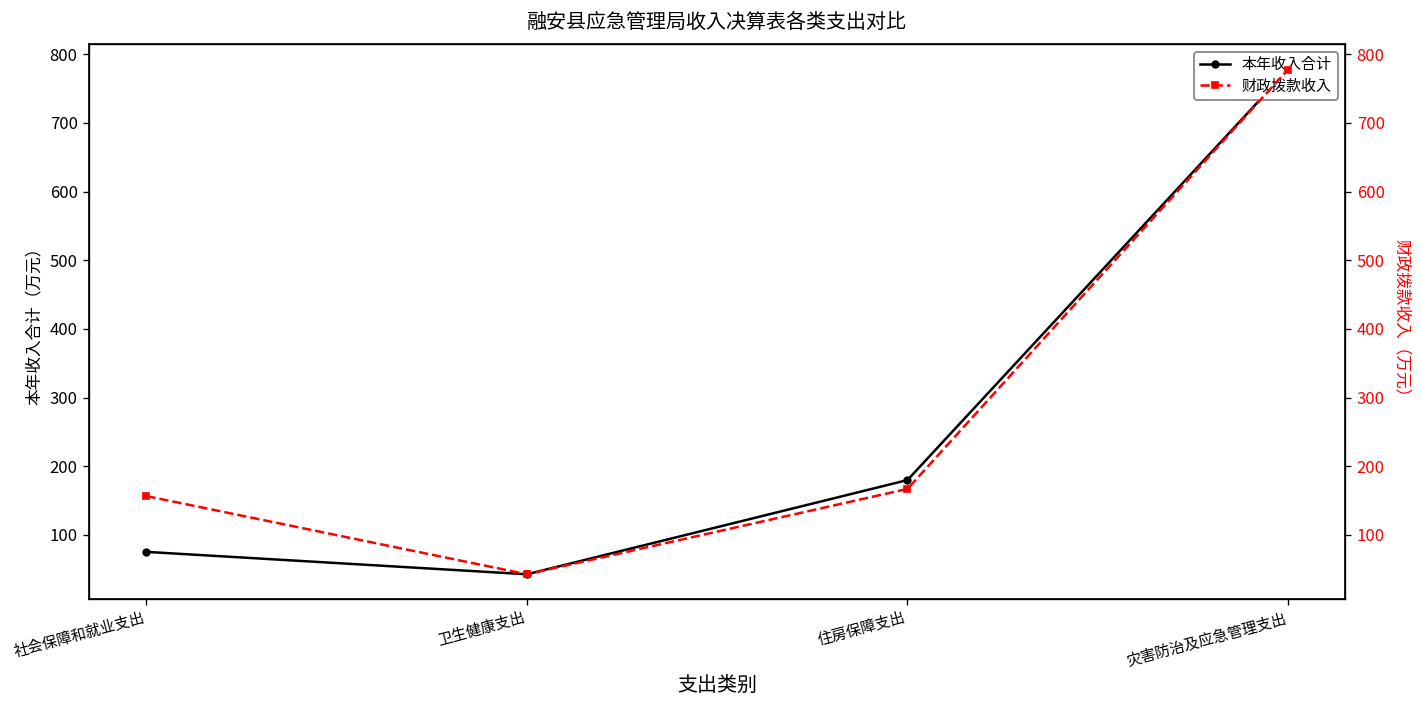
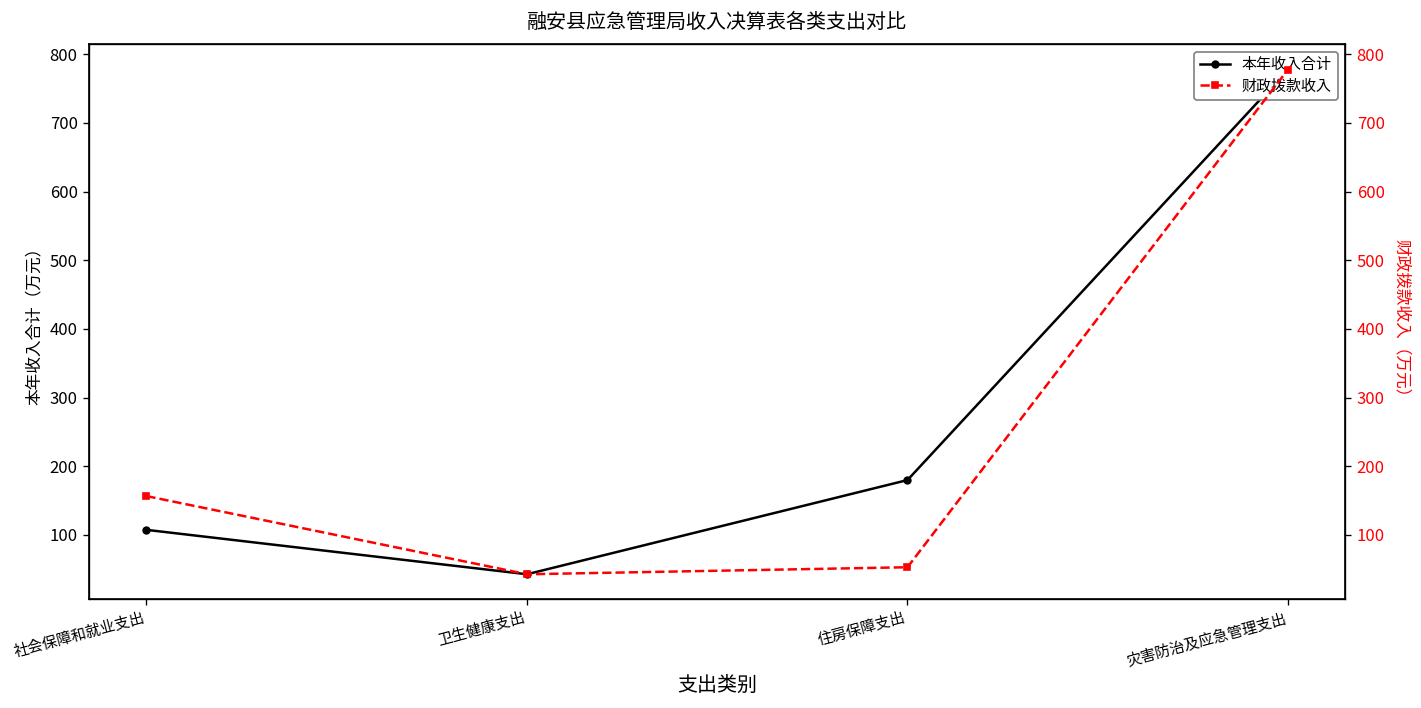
本年收入合计, 社会保障和就业支出: 80 -> 110
财政拨款收入, 住房保障支出: 170 -> 50
